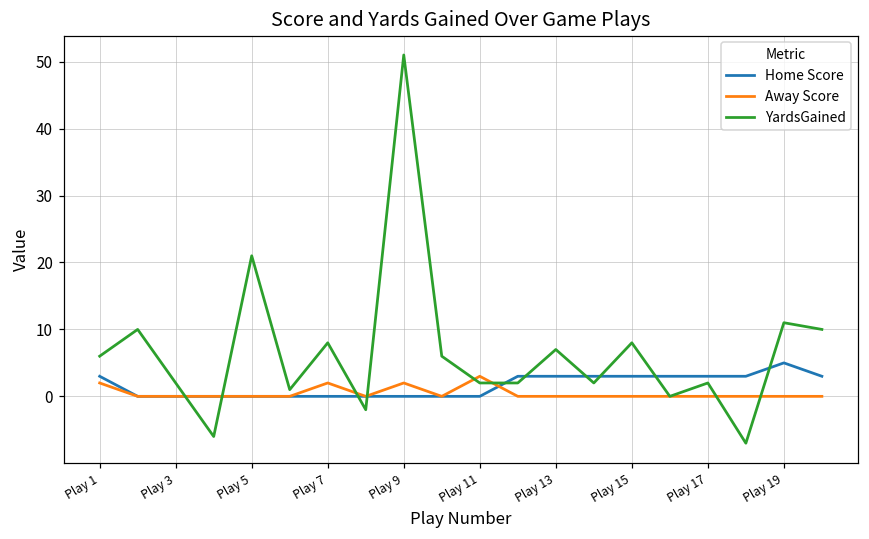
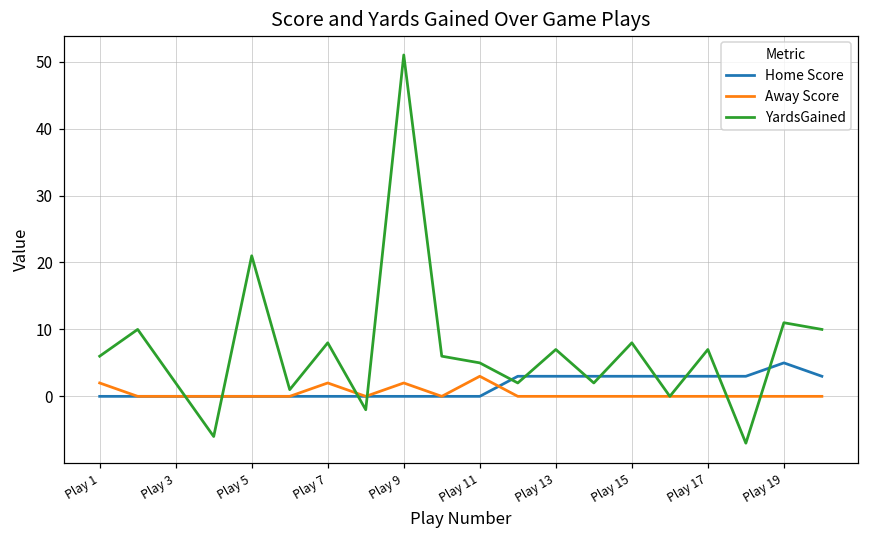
Home Score, Play 1: 3 -> 0
YardsGained, Play 11: 2 -> 5
YardsGained, Play 17: 2 -> 7
